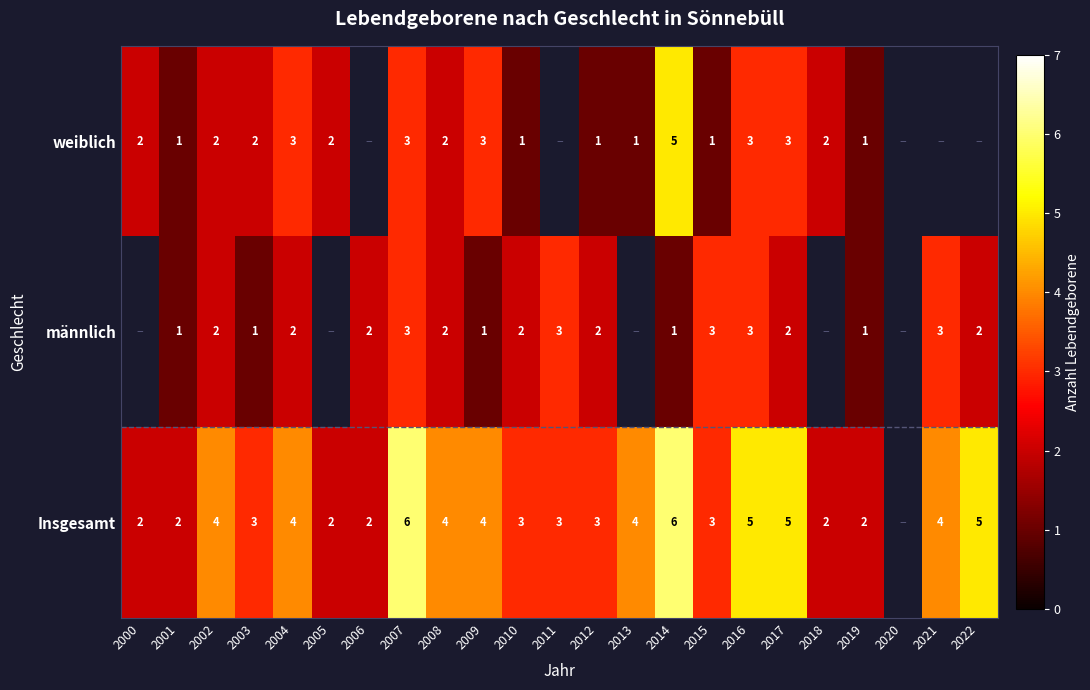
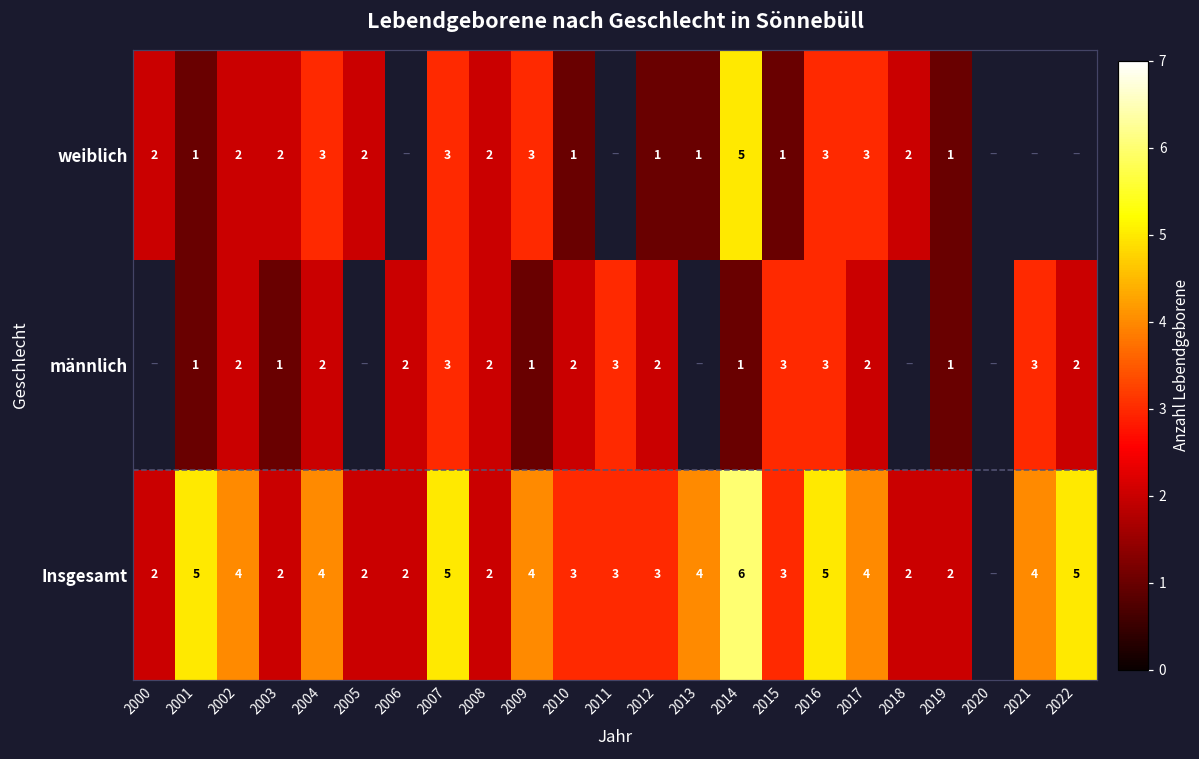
Insgesamt, 2001: 2 -> 5
Insgesamt, 2003: 3 -> 2
Insgesamt, 2007: 6 -> 5
Insgesamt, 2008: 4 -> 2
Insgesamt, 2017: 5 -> 4
